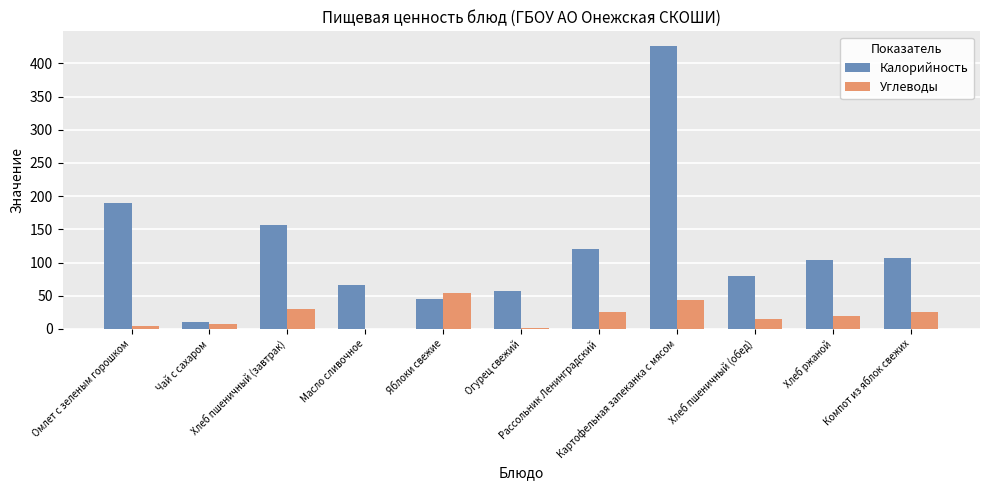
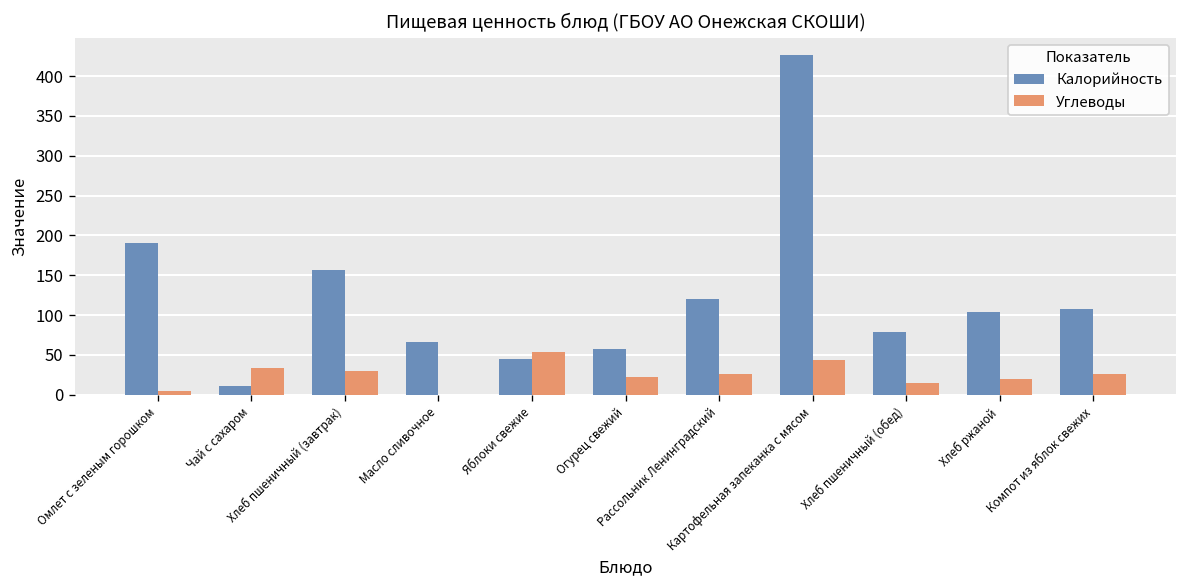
Углеводы, Чай с сахаром: 10 -> 30
Углеводы, Огурец свежий: 0 -> 20
